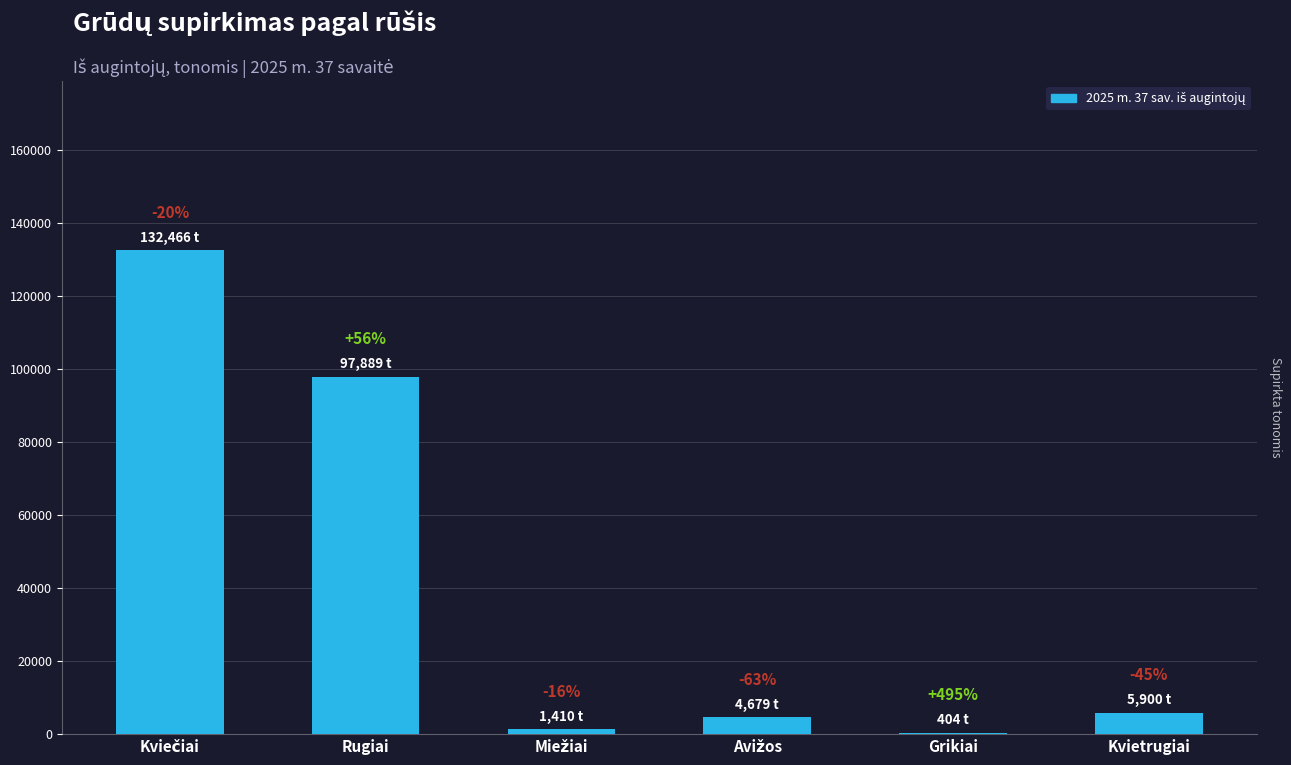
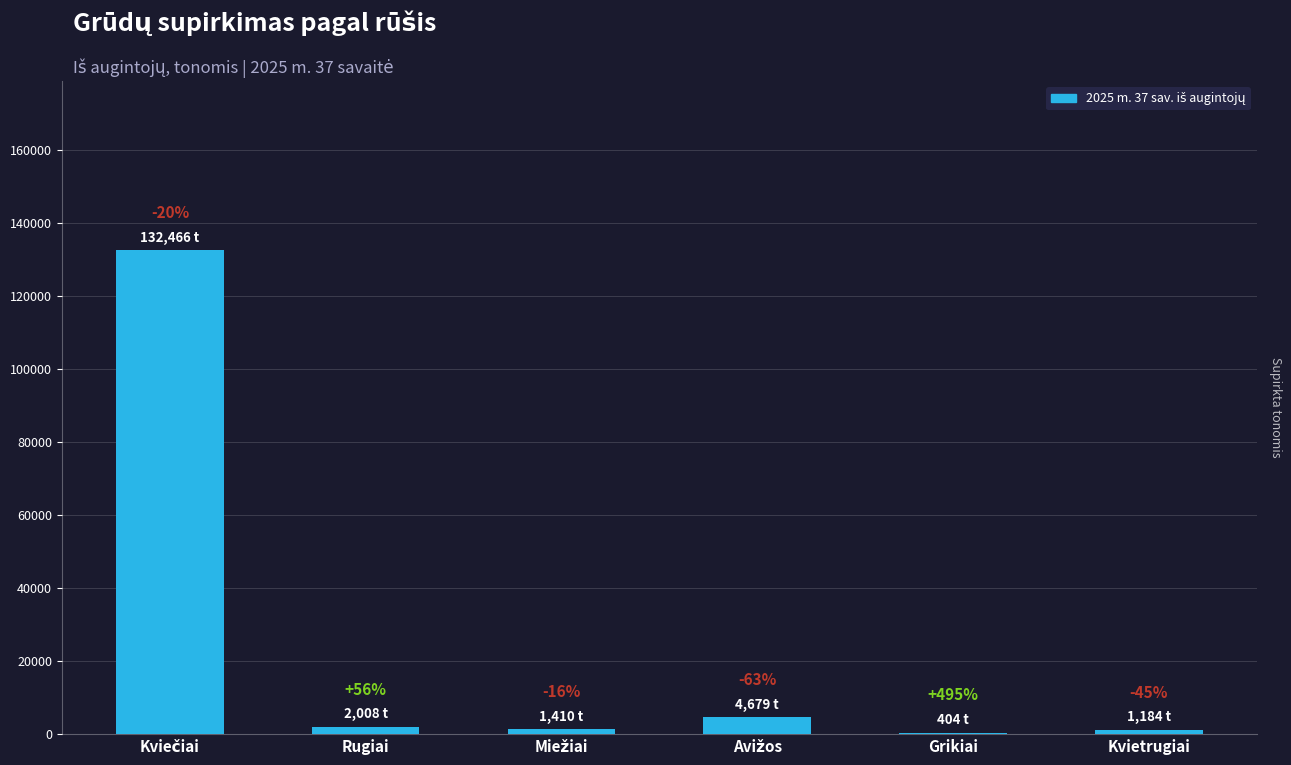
Rugiai: 97,889 -> 2,008
Kvietrugiai: 5,900 -> 1,184
